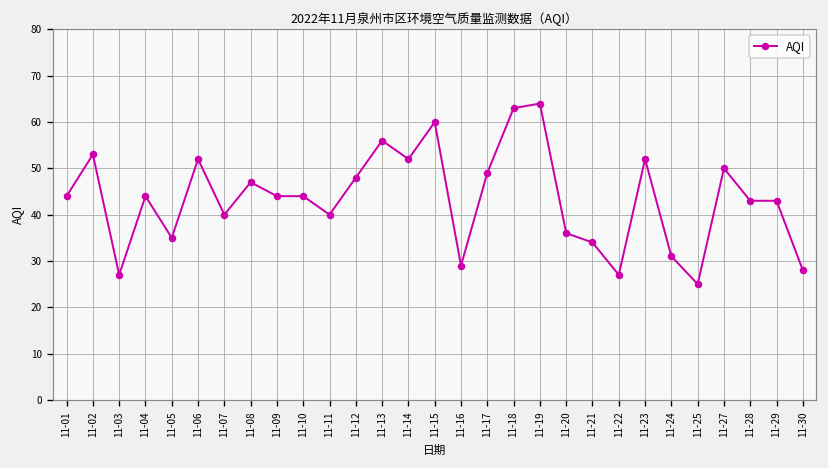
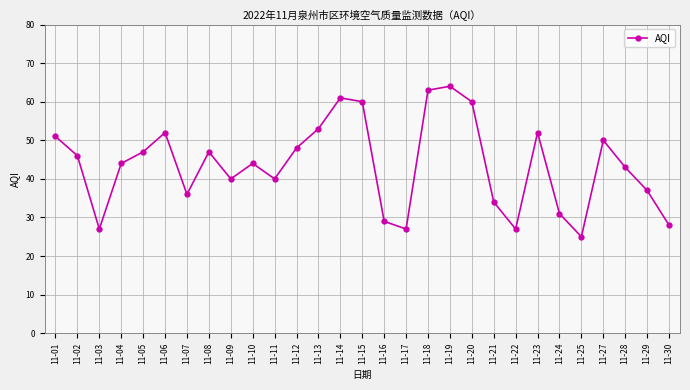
11-01: 44 -> 51
11-02: 53 -> 46
11-05: 35 -> 47
11-07: 40 -> 36
11-09: 44 -> 40
11-13: 56 -> 53
11-14: 52 -> 61
11-17: 49 -> 27
11-20: 36 -> 60
11-29: 43 -> 37
